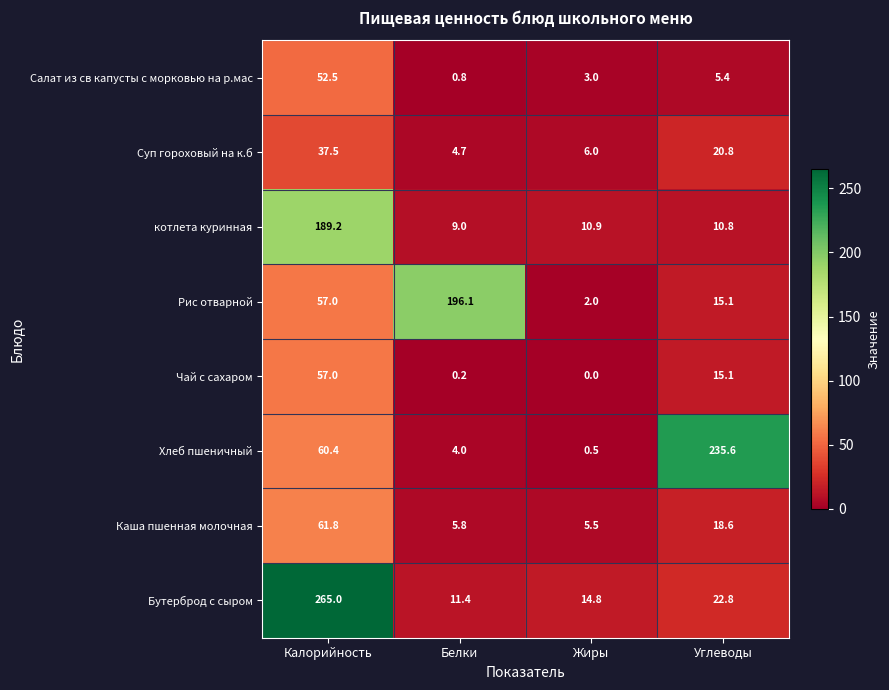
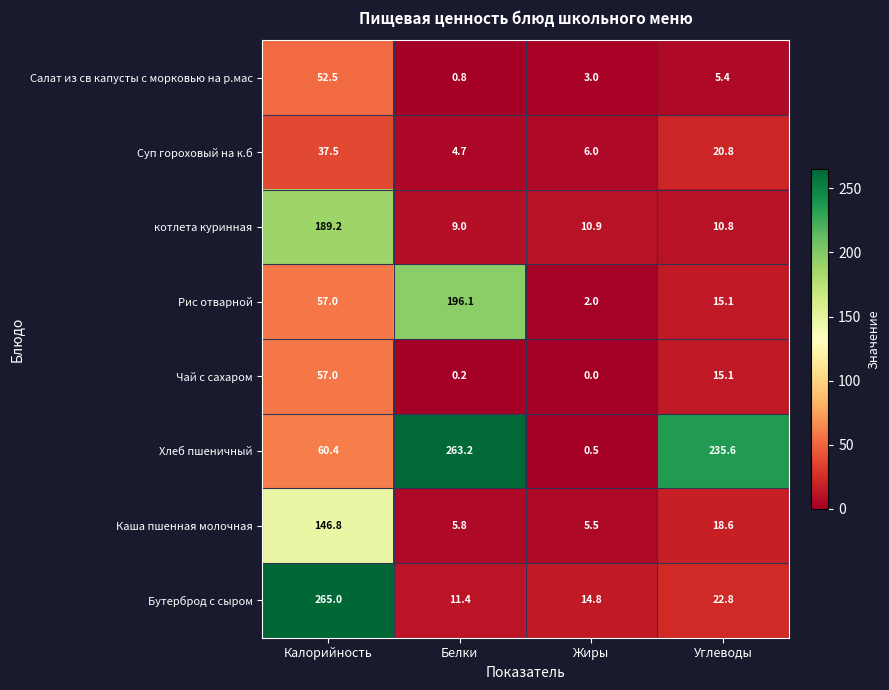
Хлеб пшеничный, Белки: 4.0 -> 263.2
Каша пшенная молочная, Калорийность: 61.8 -> 146.8
